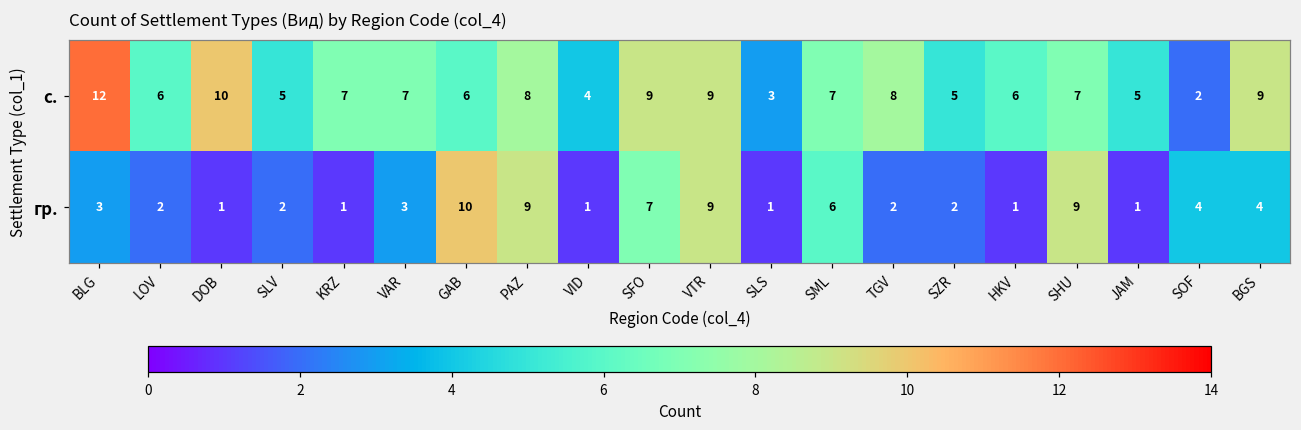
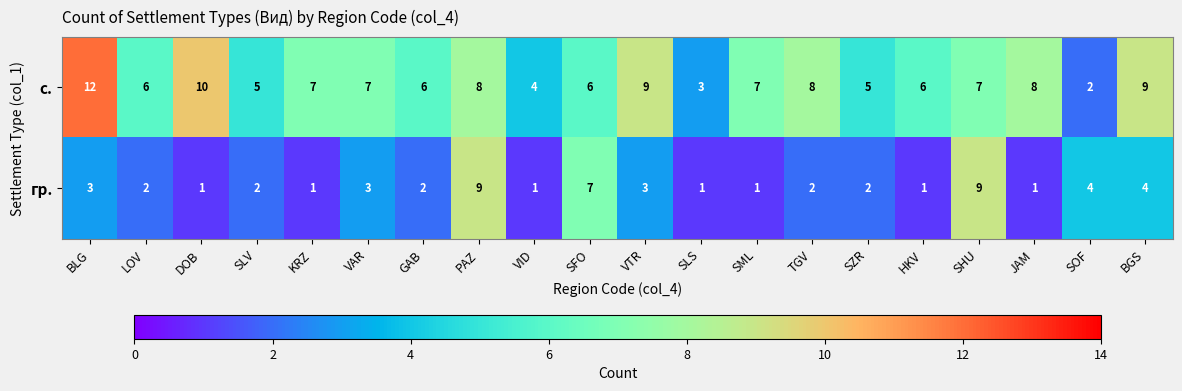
с., SFO: 9 -> 6
с., JAM: 5 -> 8
гр., GAB: 10 -> 2
гр., VTR: 9 -> 3
гр., SML: 6 -> 1
